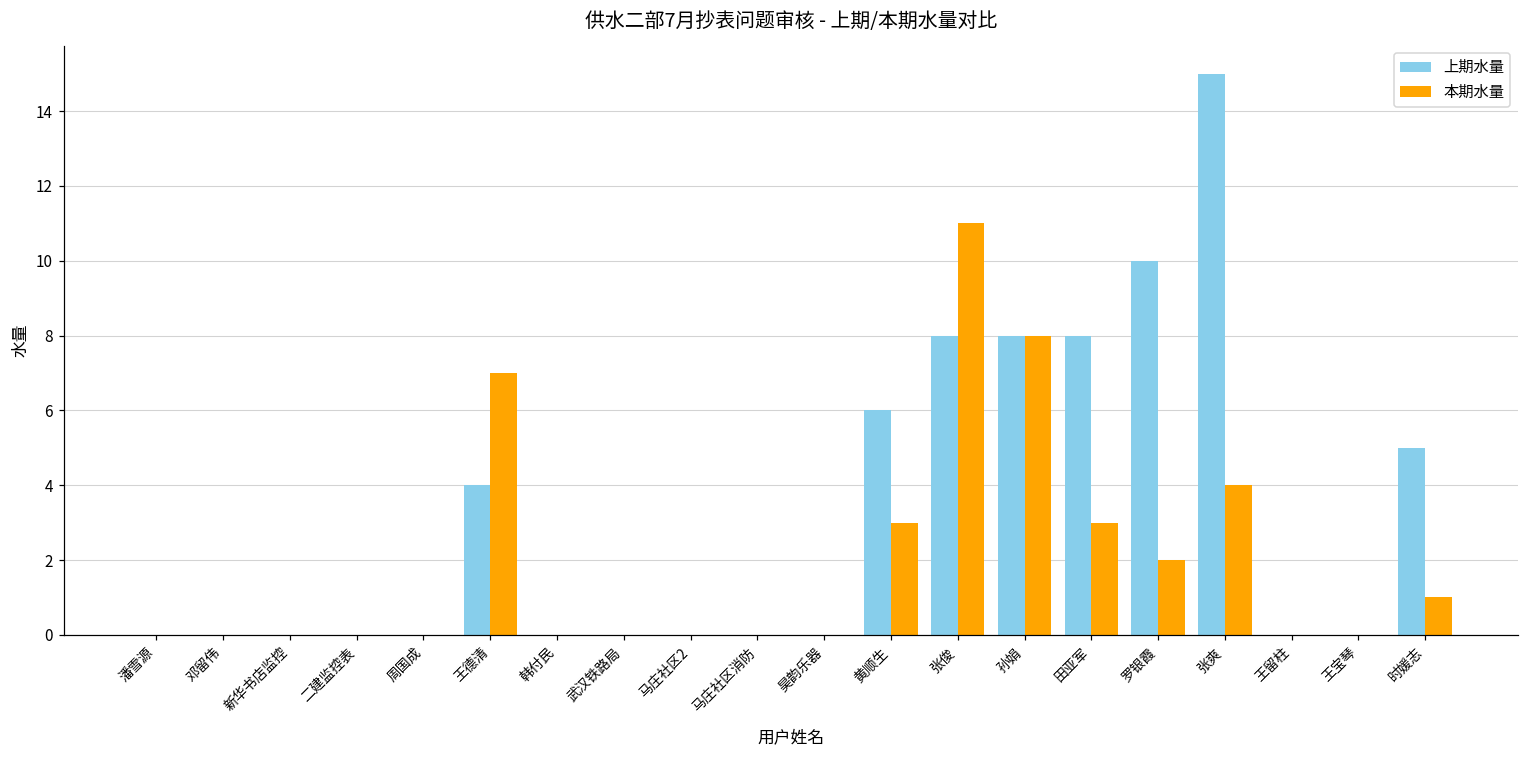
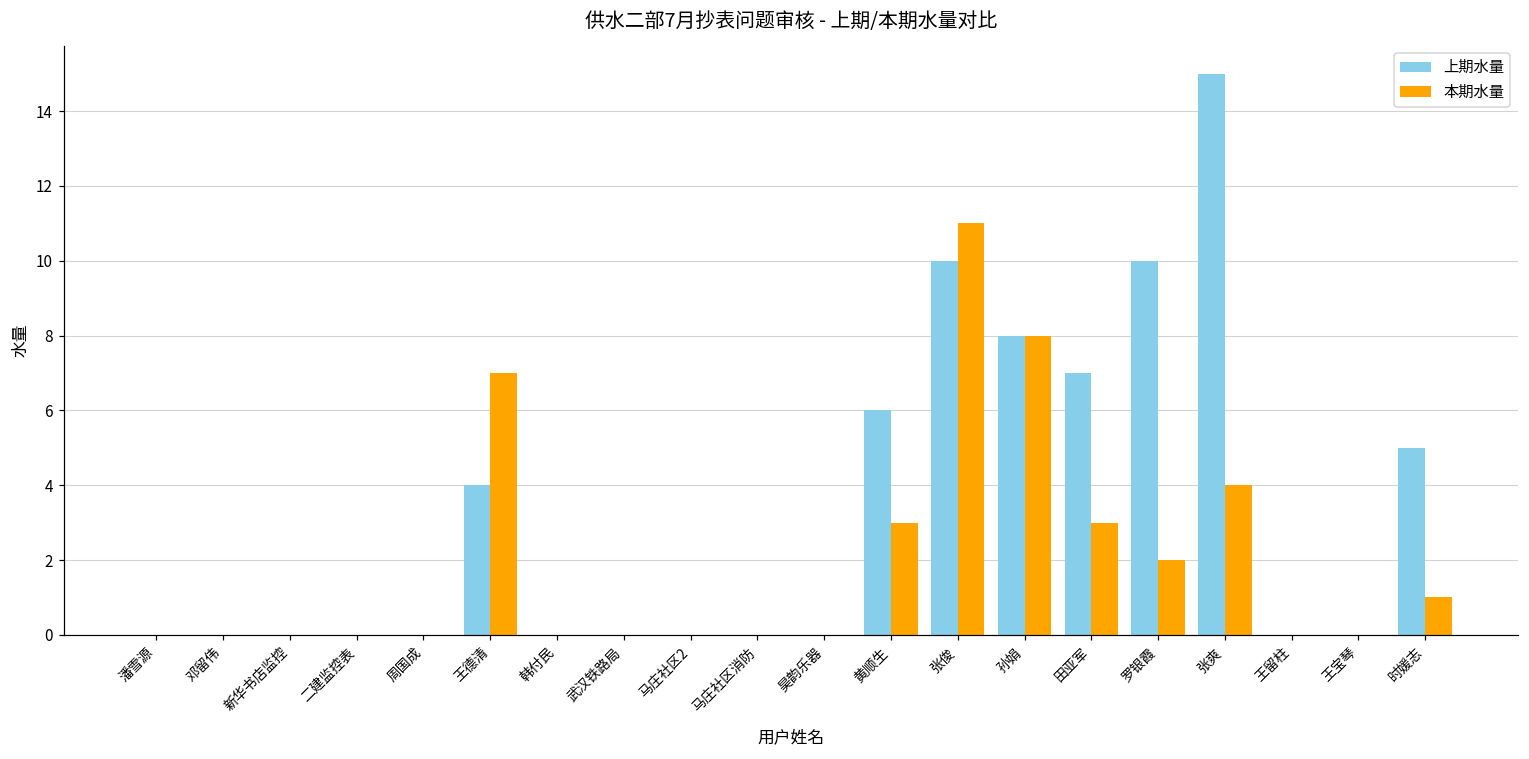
上期水量, 张俊: 8 -> 10
上期水量, 田亚军: 8 -> 7
